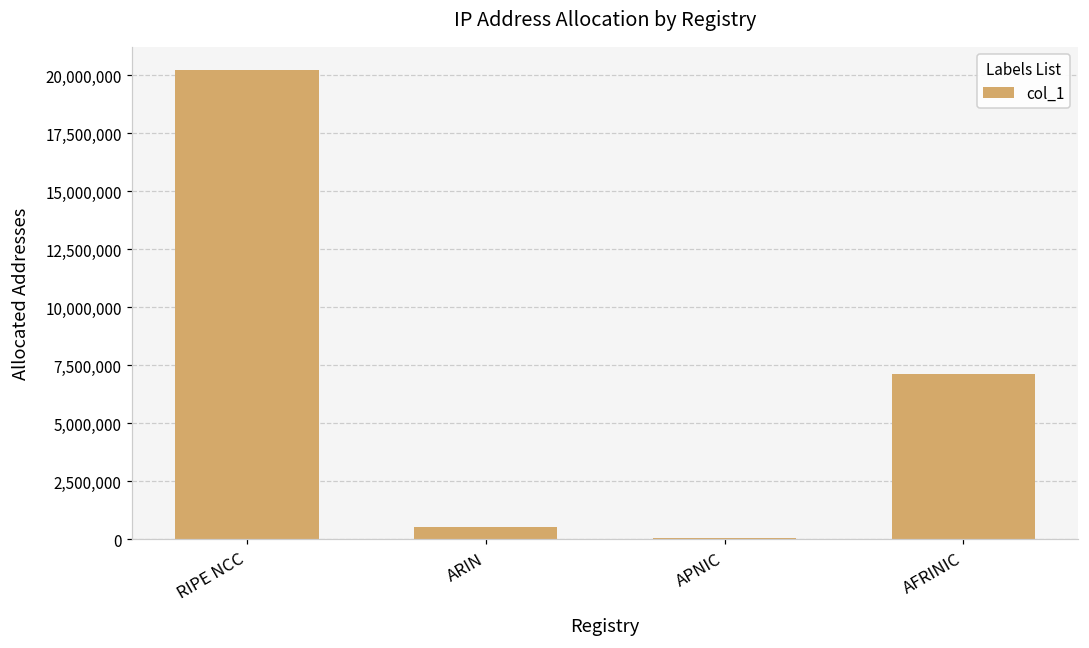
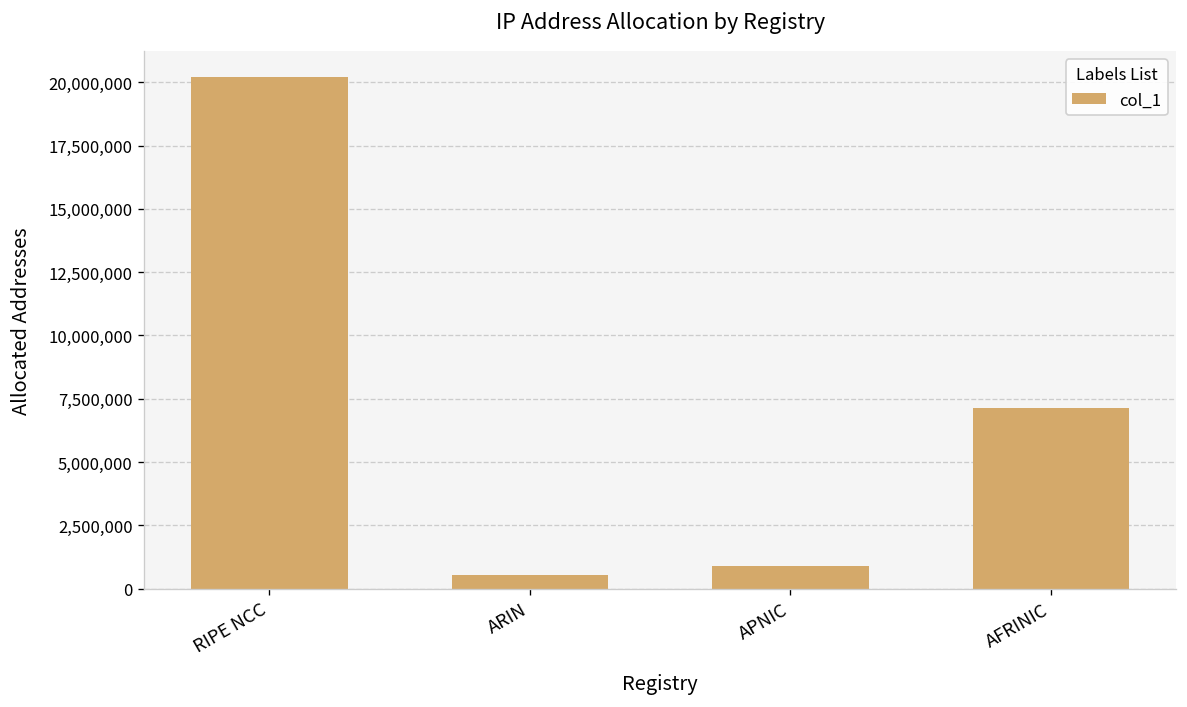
APNIC: 100,000 -> 900,000
